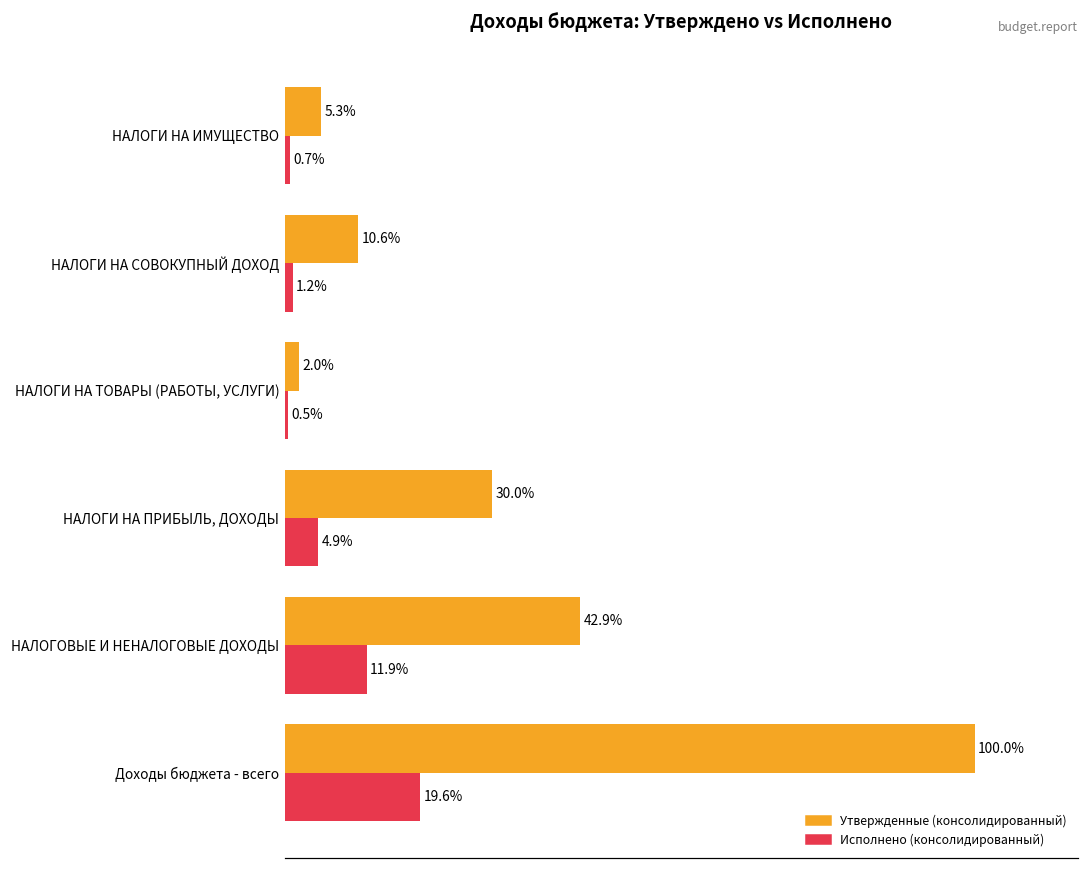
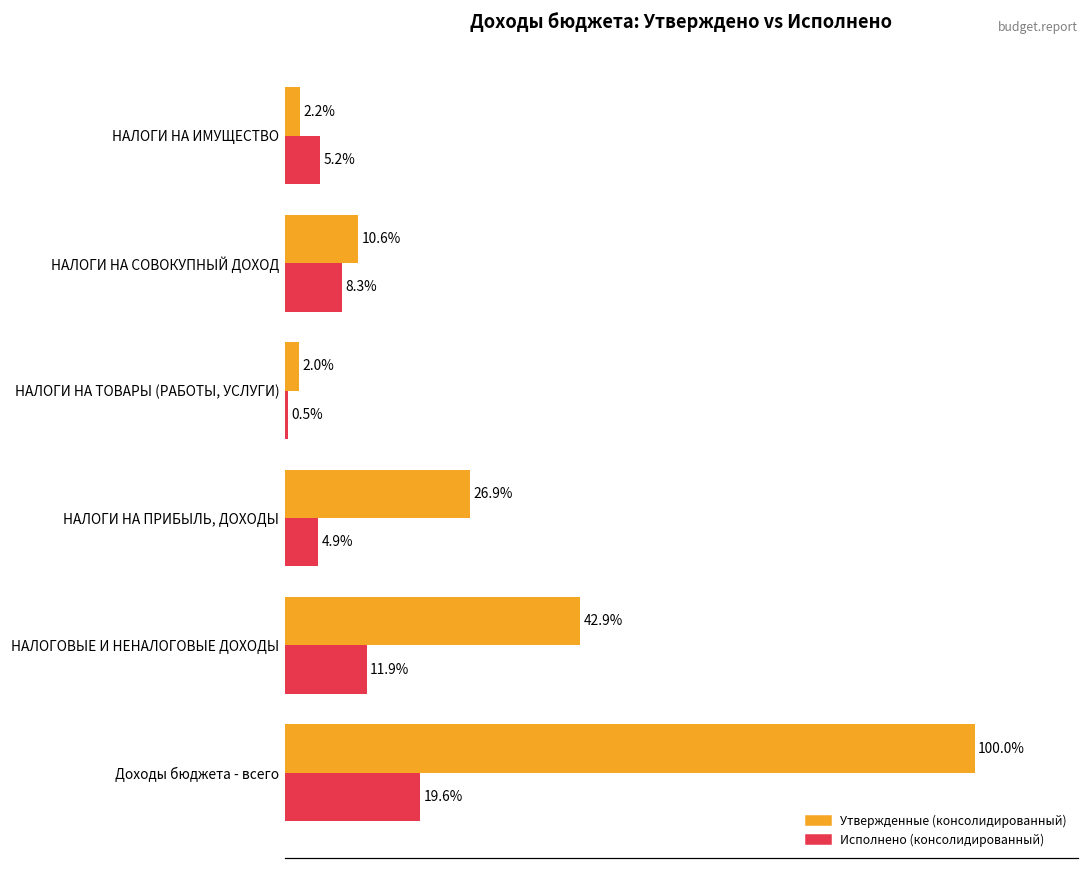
Утвержденные (консолидированный), НАЛОГИ НА ИМУЩЕСТВО: 5.3% -> 2.2%
Исполнено (консолидированный), НАЛОГИ НА ИМУЩЕСТВО: 0.7% -> 5.2%
Исполнено (консолидированный), НАЛОГИ НА СОВОКУПНЫЙ ДОХОД: 1.2% -> 8.3%
Утвержденные (консолидированный), НАЛОГИ НА ПРИБЫЛЬ, ДОХОДЫ: 30.0% -> 26.9%
